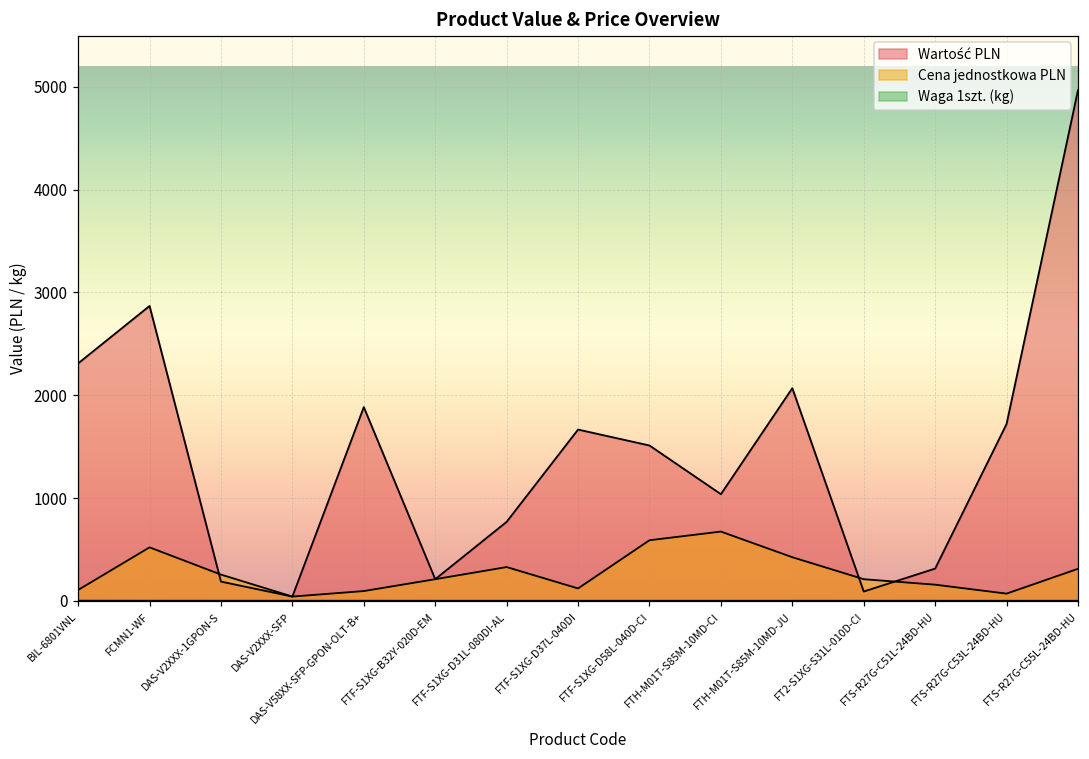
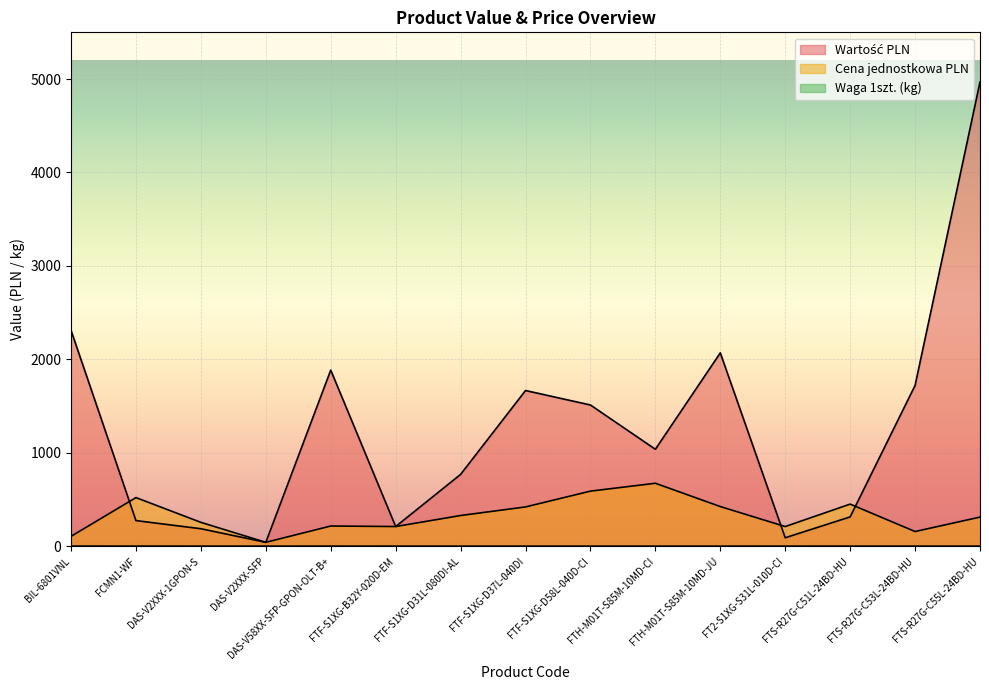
Wartość PLN, FCMN1-WF: 2900 -> 300
Cena jednostkowa PLN, DAS-V58XX-SFP-GPON-OLT-B+: 100 -> 200
Cena jednostkowa PLN, FTF-S1XG-D37L-040DI: 100 -> 400
Cena jednostkowa PLN, FTS-R27G-C51L-24BD-HU: 200 -> 500
Cena jednostkowa PLN, FTS-R27G-C53L-24BD-HU: 100 -> 200
